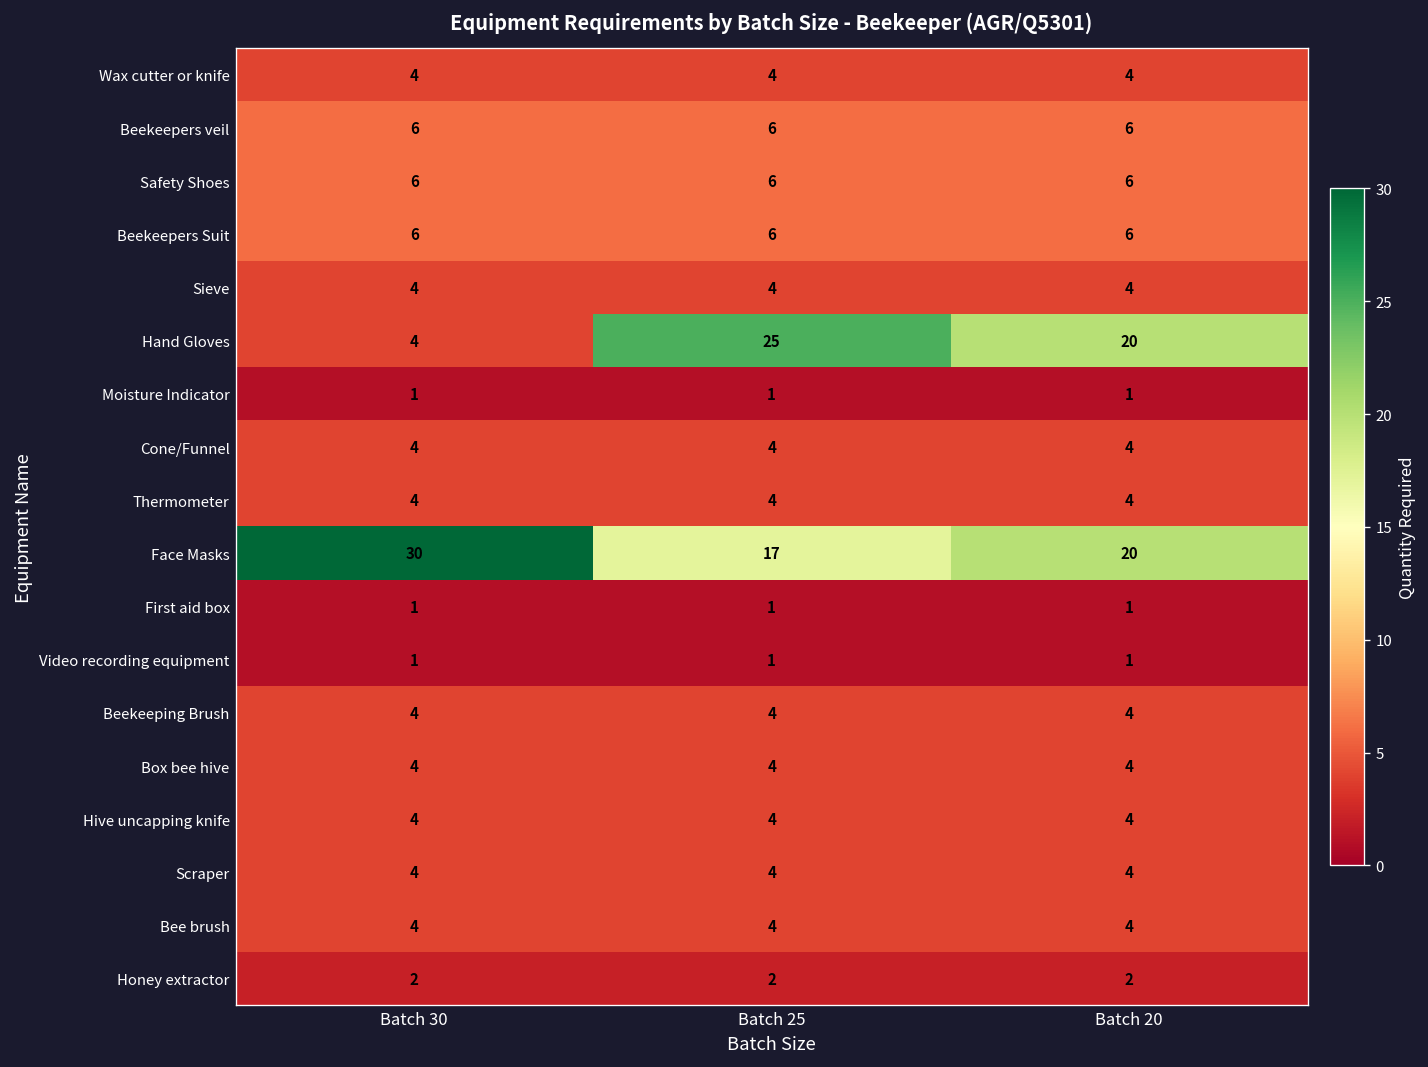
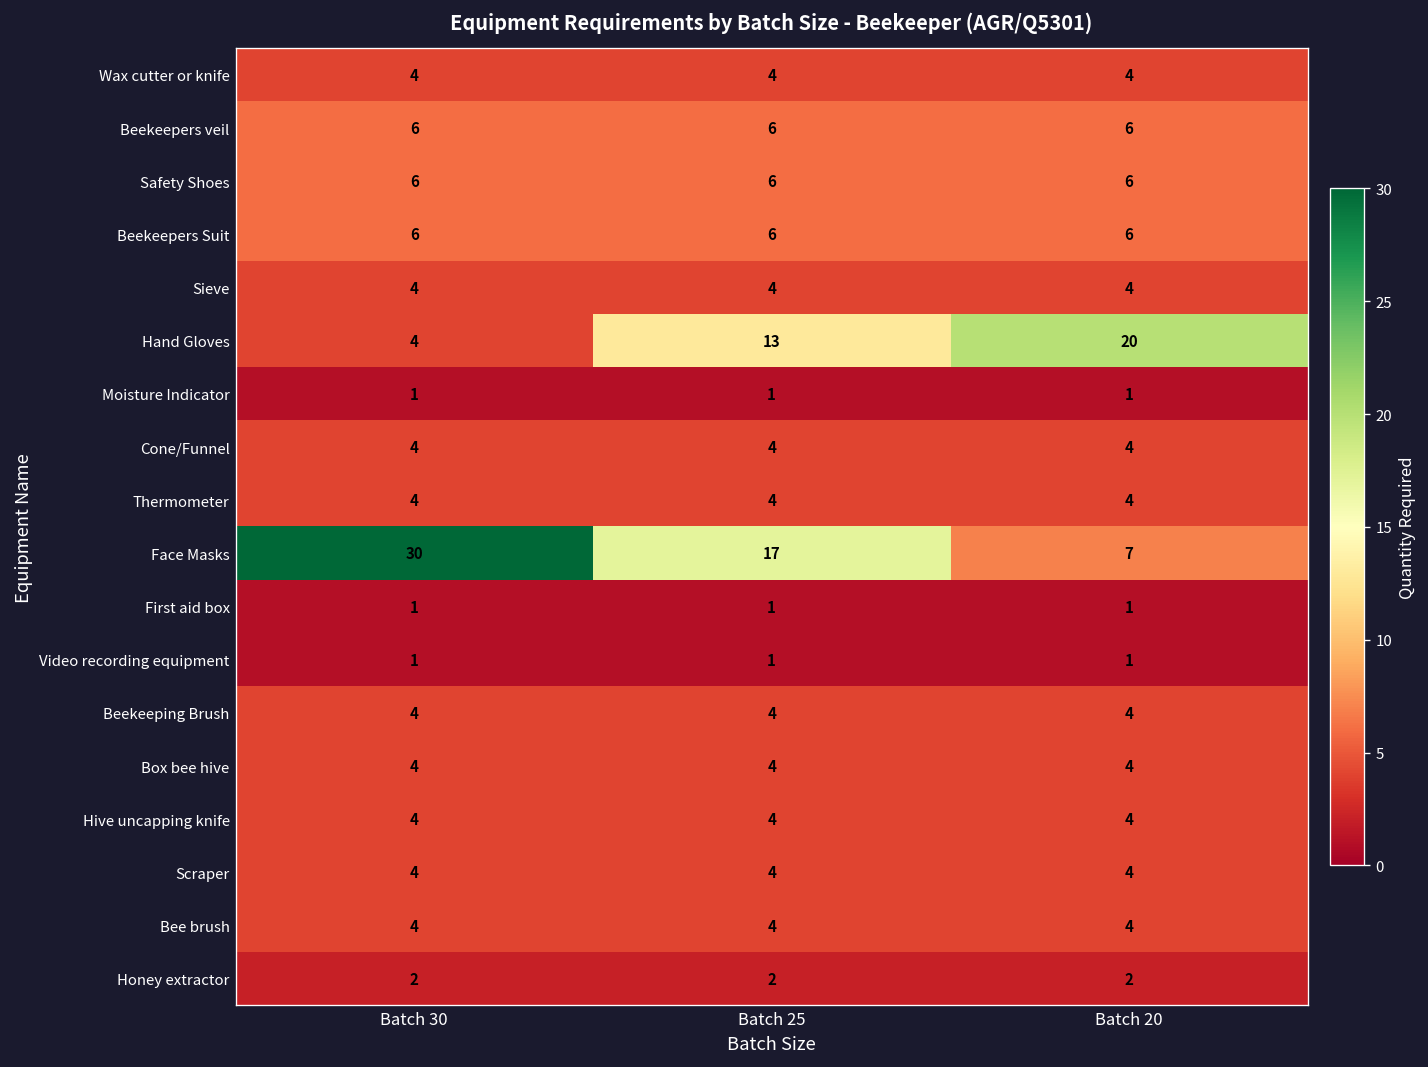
Hand Gloves, Batch 25: 25 -> 13
Face Masks, Batch 20: 20 -> 7
